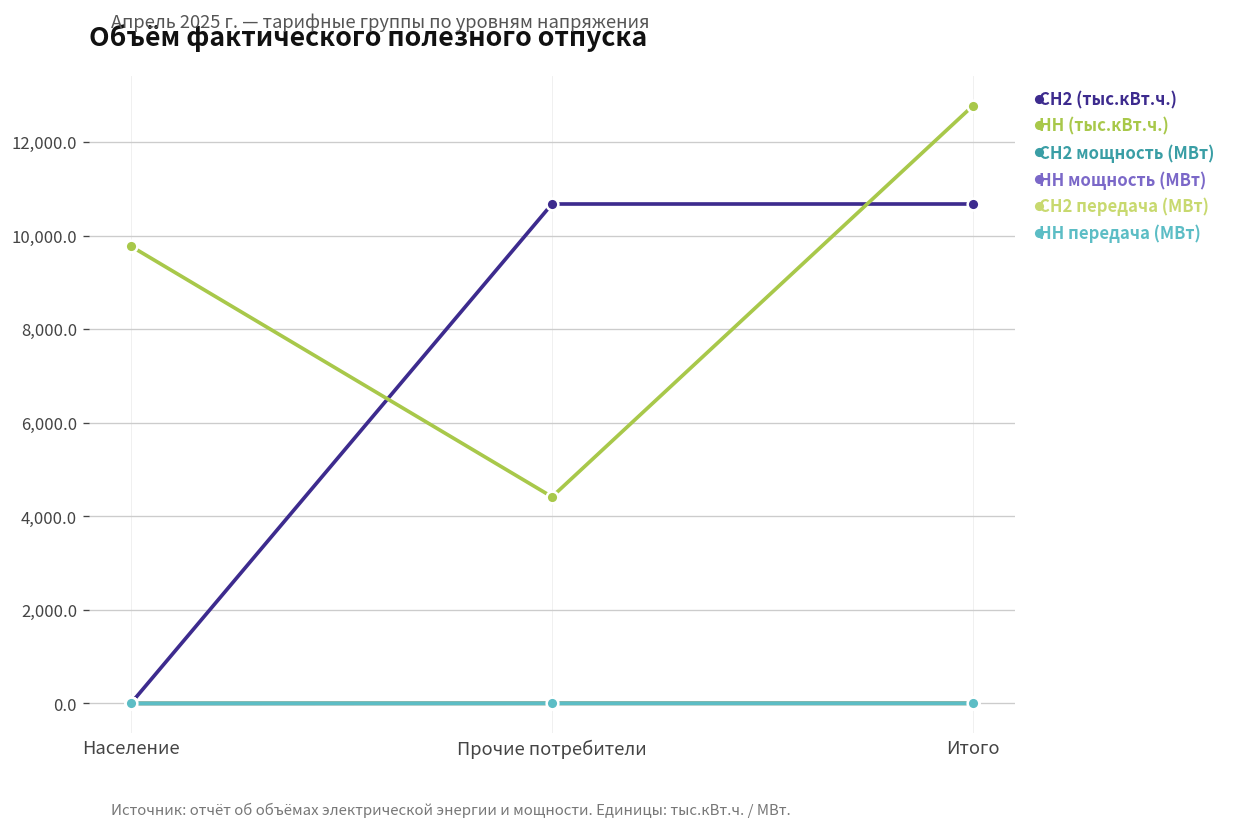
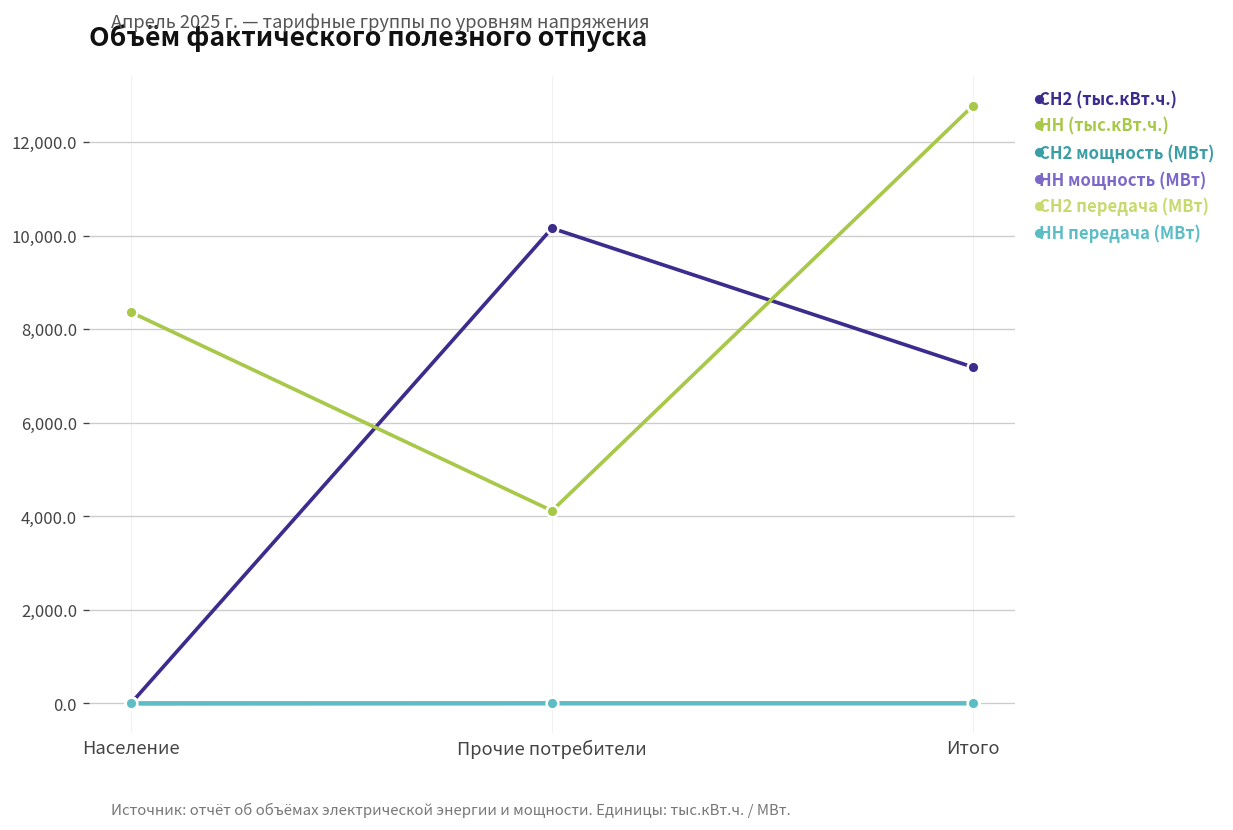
НН (тыс.кВт.ч.), Население: 9,800 -> 8,400
СН2 (тыс.кВт.ч.), Прочие потребители: 10,700 -> 10,200
НН (тыс.кВт.ч.), Прочие потребители: 4,400 -> 4,100
СН2 (тыс.кВт.ч.), Итого: 10,700 -> 7,200
